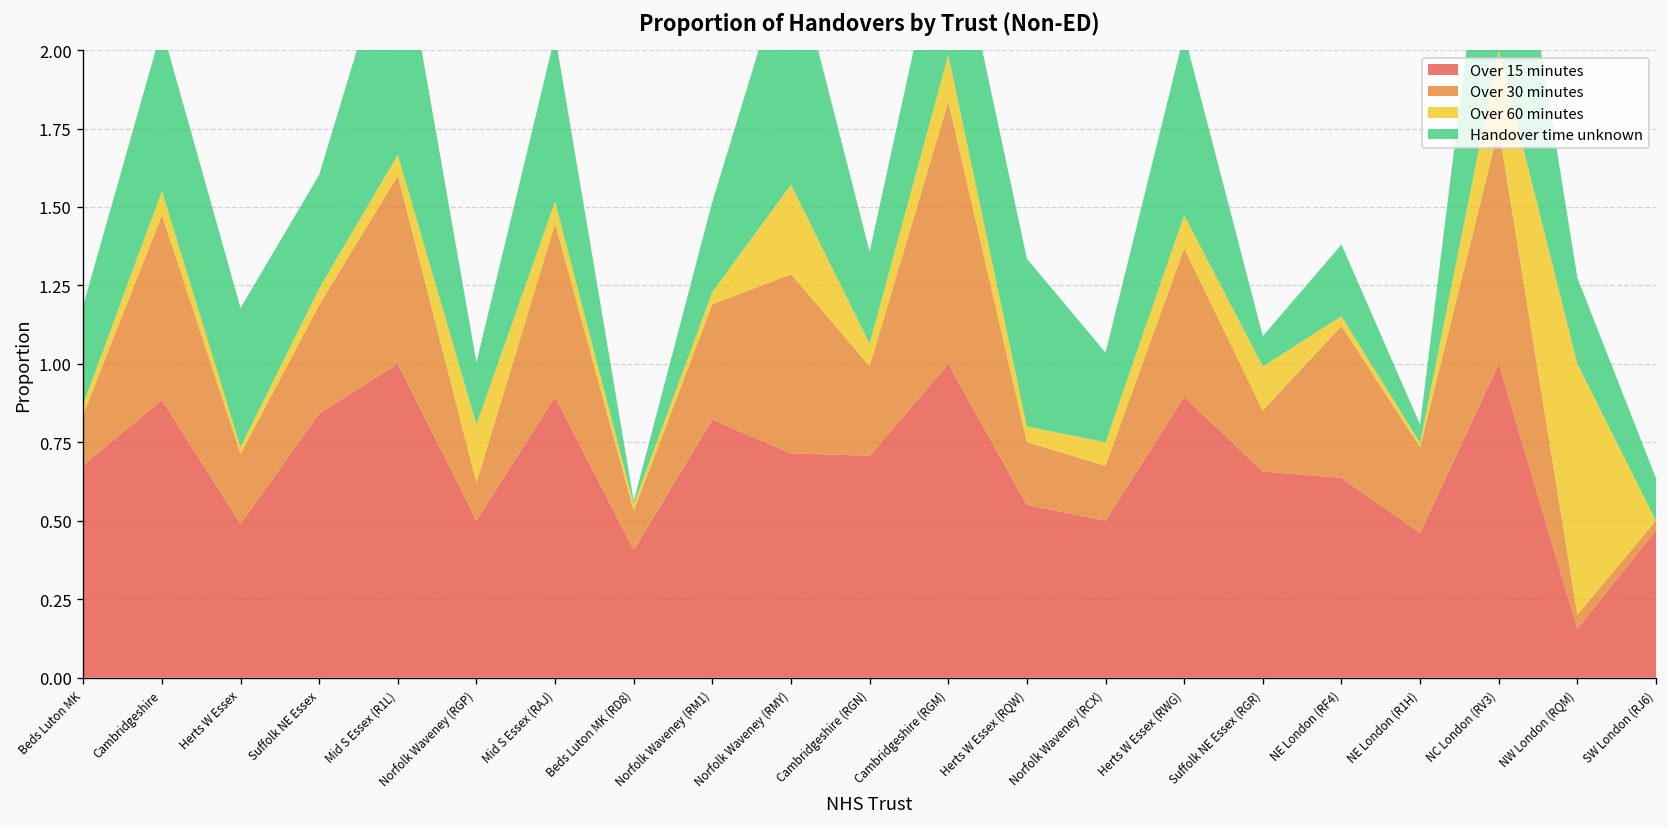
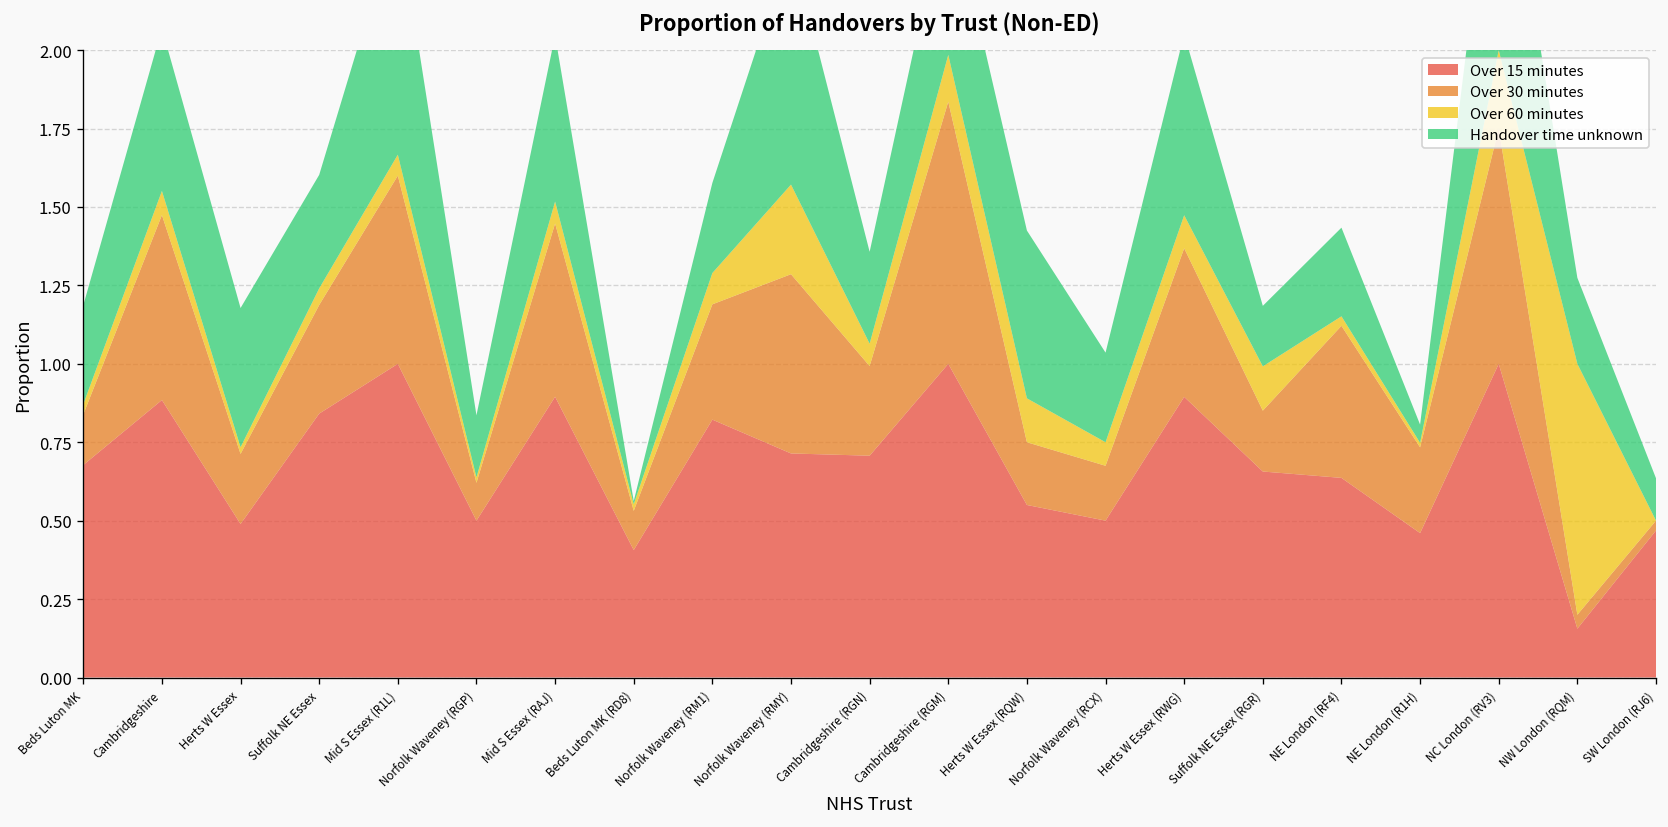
Over 60 minutes, Norfolk Waveney (RGP): 0.19 -> 0.02
Over 60 minutes, Norfolk Waveney (RM1): 0.04 -> 0.10
Over 60 minutes, Herts W Essex (RQW): 0.05 -> 0.14
Handover time unknown, Suffolk NE Essex (RGR): 0.10 -> 0.19
Handover time unknown, NE London (RF4): 0.23 -> 0.28
